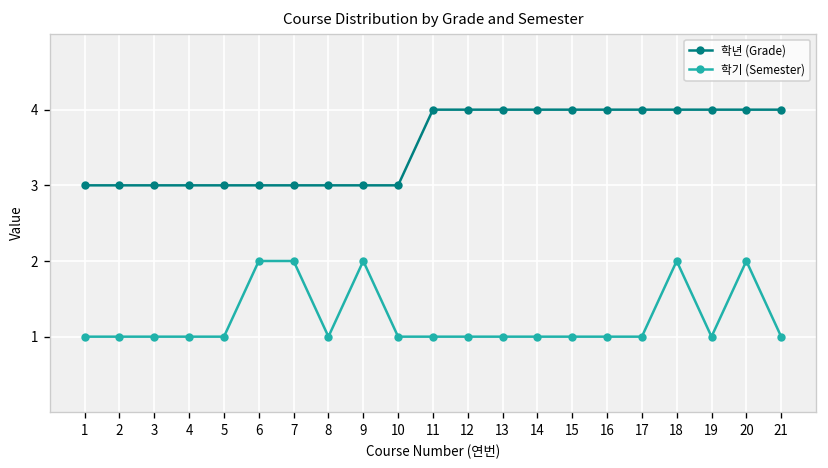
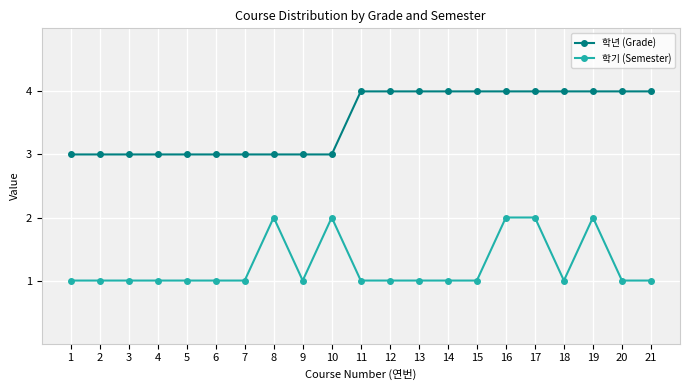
학기 (Semester), 6: 2 -> 1
학기 (Semester), 7: 2 -> 1
학기 (Semester), 8: 1 -> 2
학기 (Semester), 9: 2 -> 1
학기 (Semester), 10: 1 -> 2
학기 (Semester), 16: 1 -> 2
학기 (Semester), 17: 1 -> 2
학기 (Semester), 18: 2 -> 1
학기 (Semester), 19: 1 -> 2
학기 (Semester), 20: 2 -> 1
